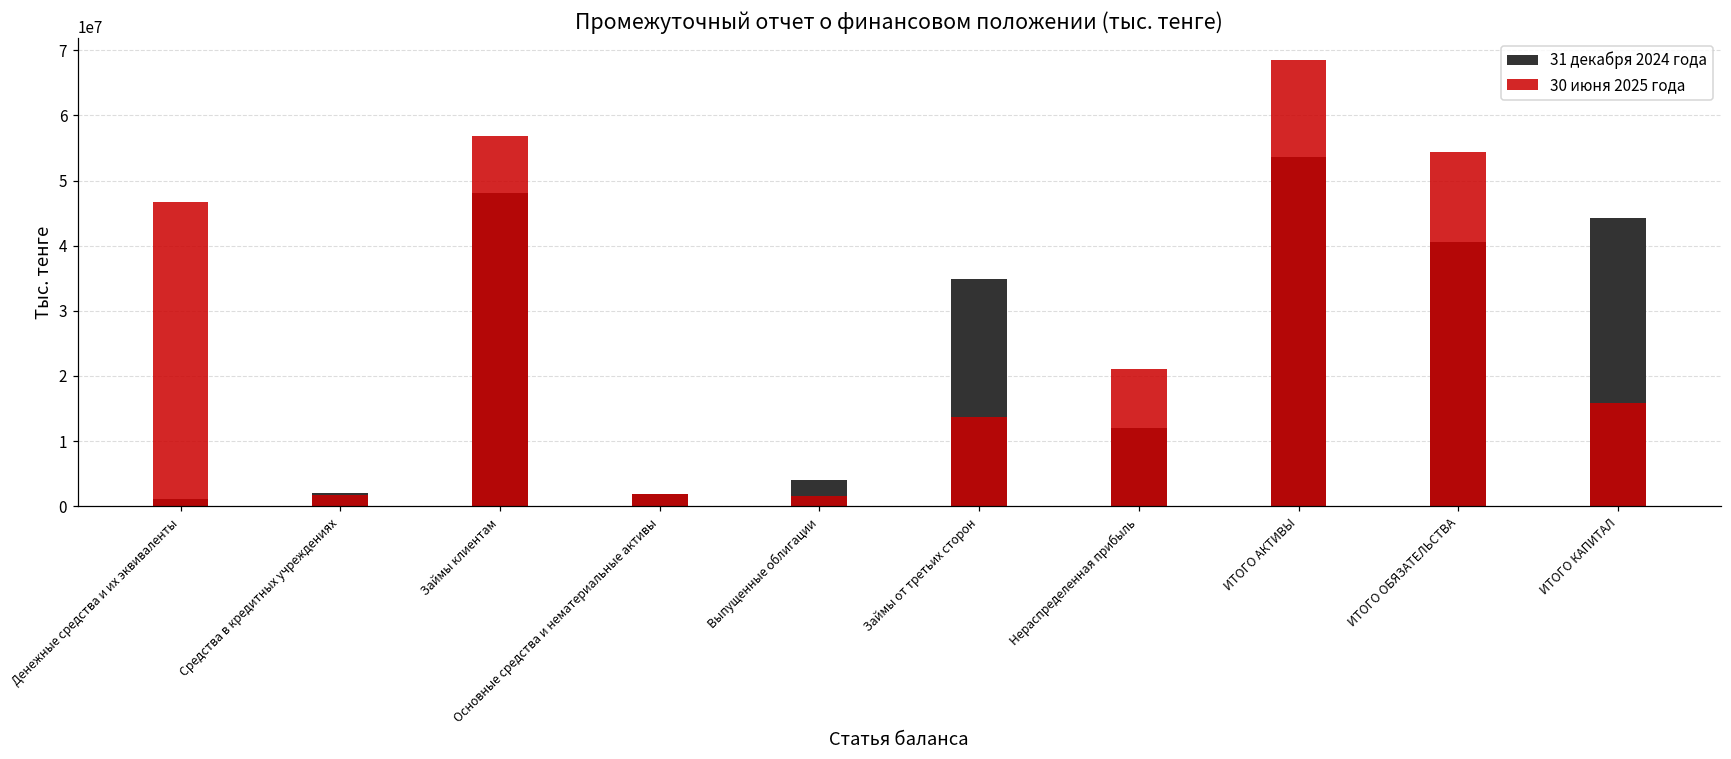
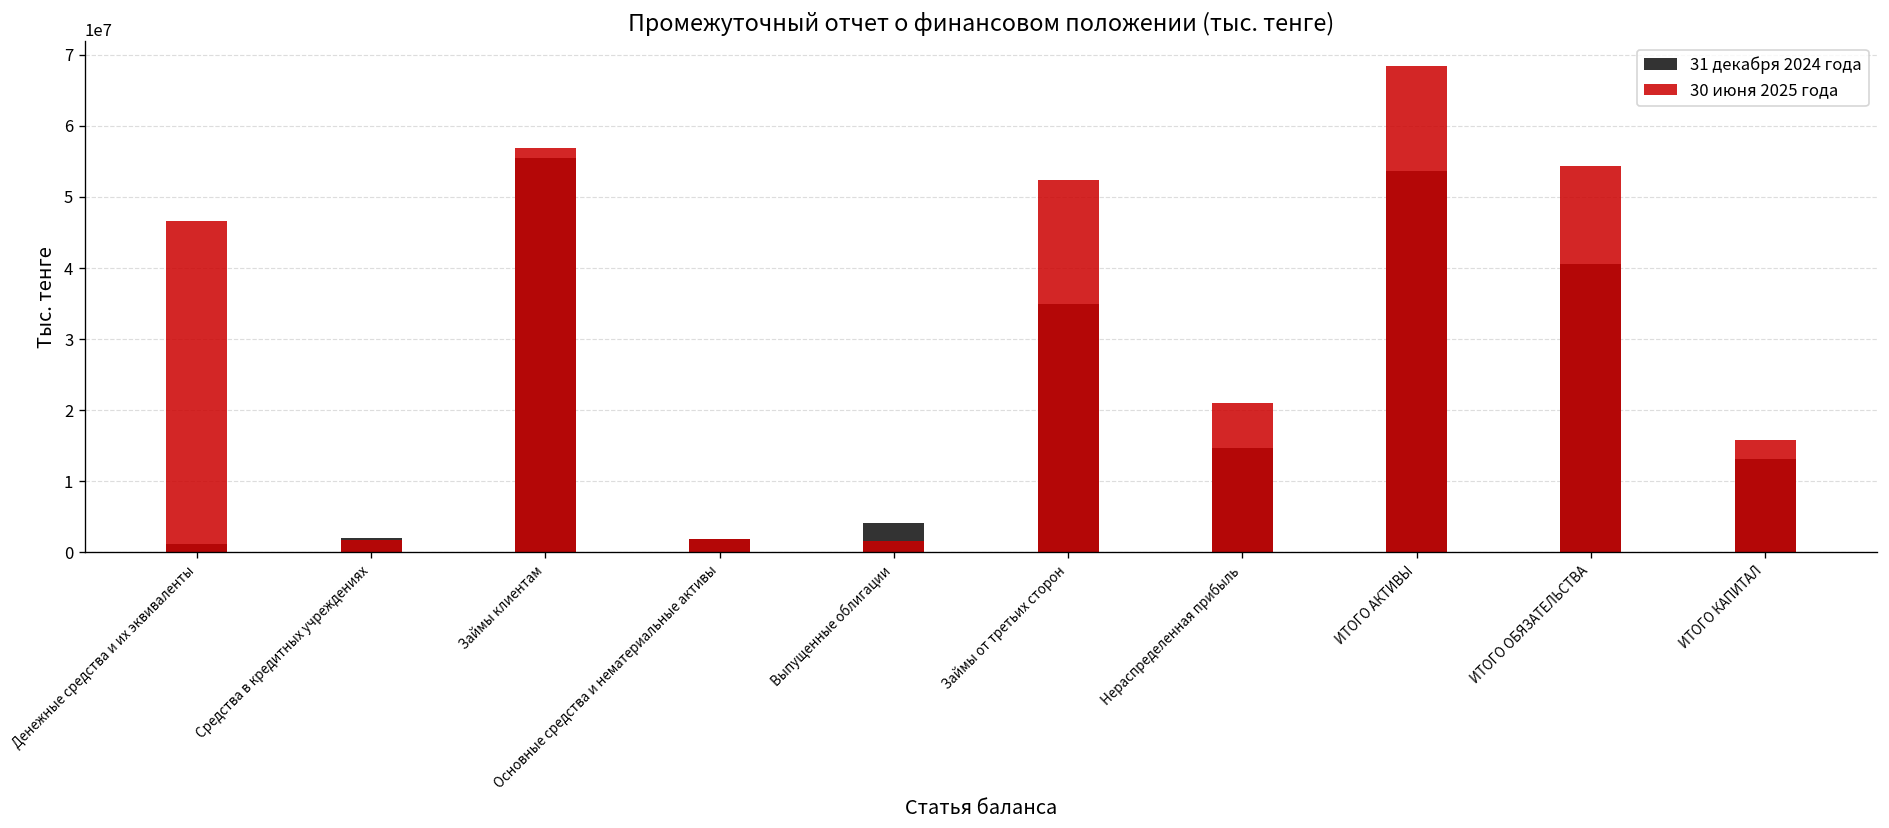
31 декабря 2024 года, Займы клиентам: 48000000 -> 56000000
30 июня 2025 года, Займы от третьих сторон: 14000000 -> 52000000
31 декабря 2024 года, Нераспределенная прибыль: 12000000 -> 15000000
31 декабря 2024 года, ИТОГО КАПИТАЛ: 44000000 -> 13000000
